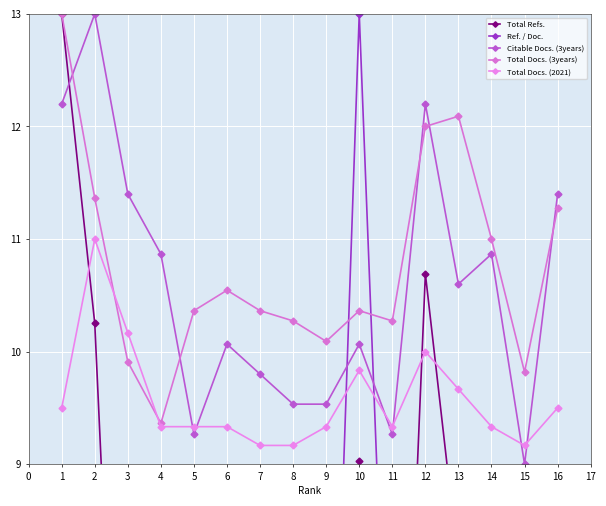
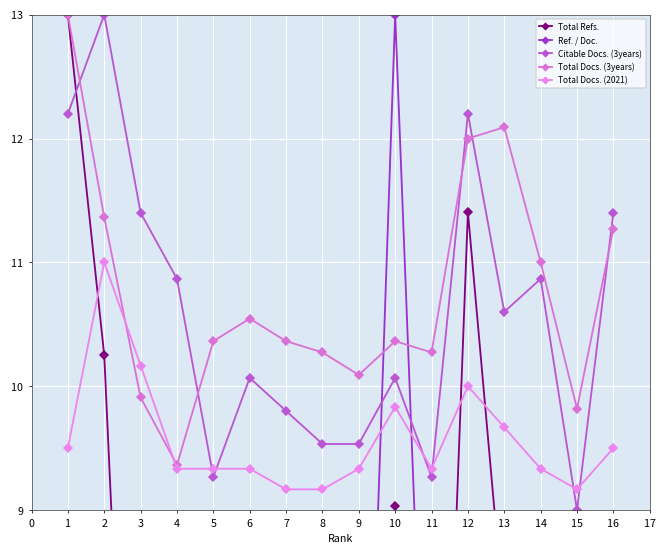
Total Refs., 12: 10.69 -> 11.41
